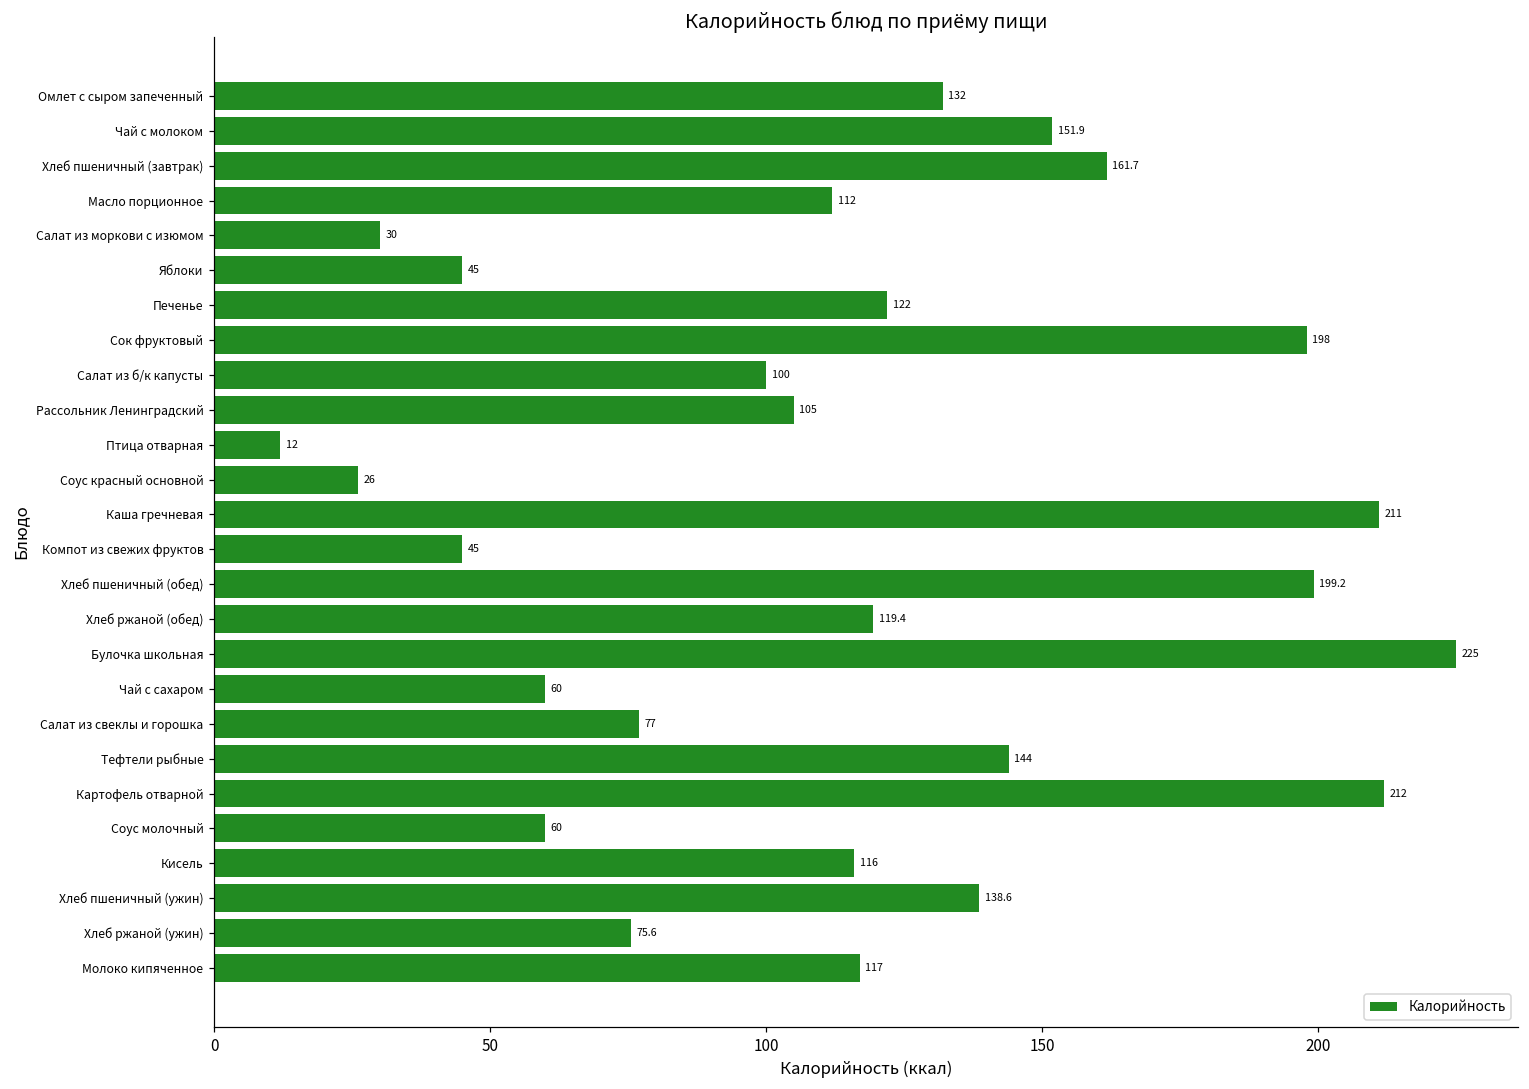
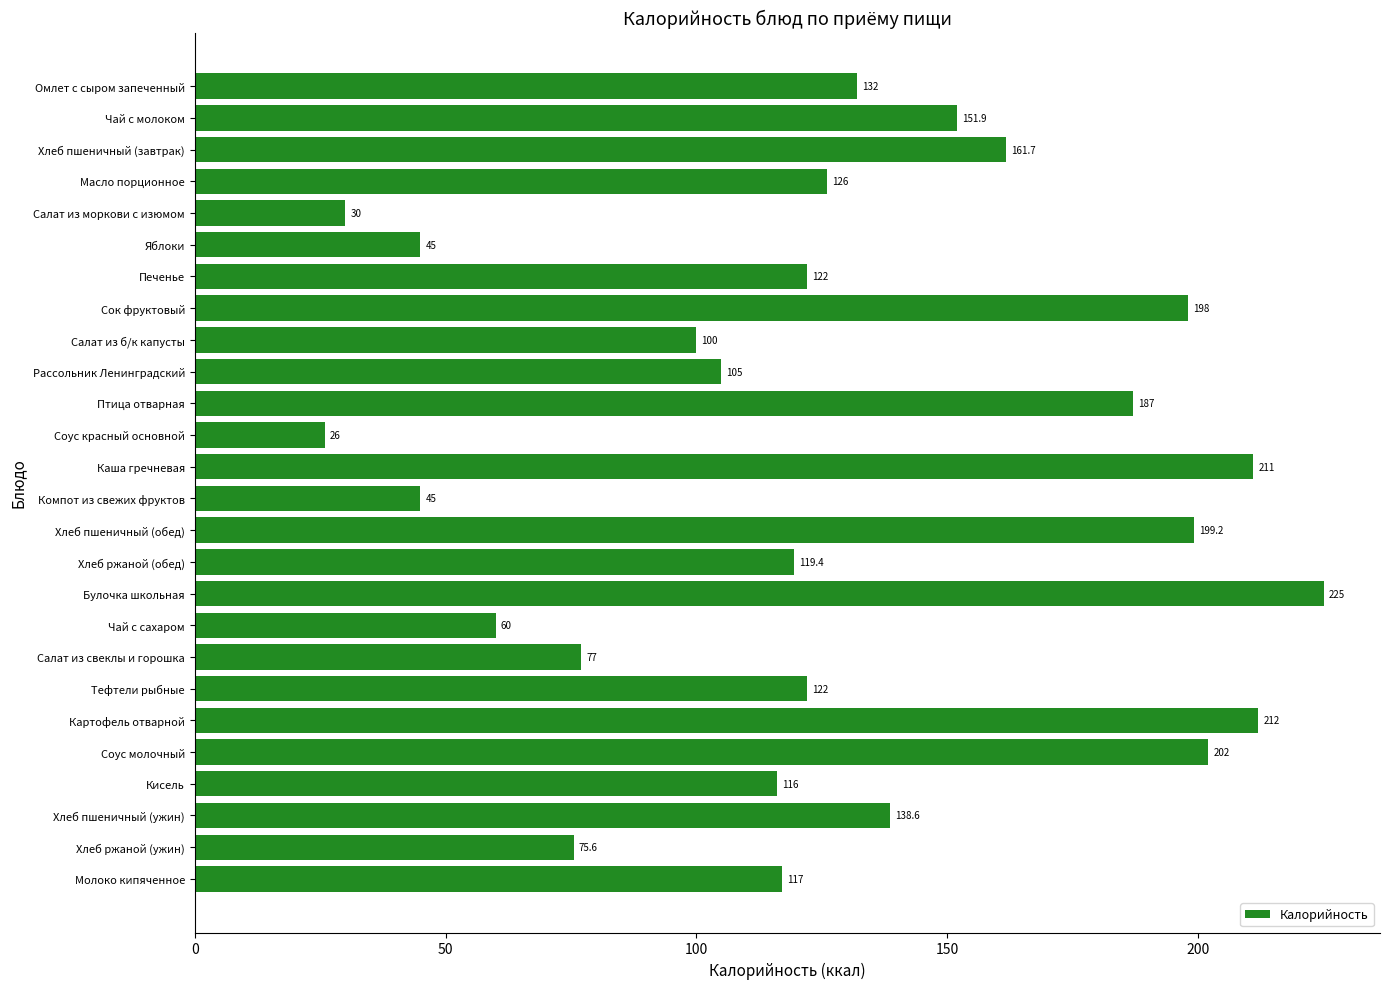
Масло порционное: 112 -> 126
Птица отварная: 12 -> 187
Тефтели рыбные: 144 -> 122
Соус молочный: 60 -> 202
